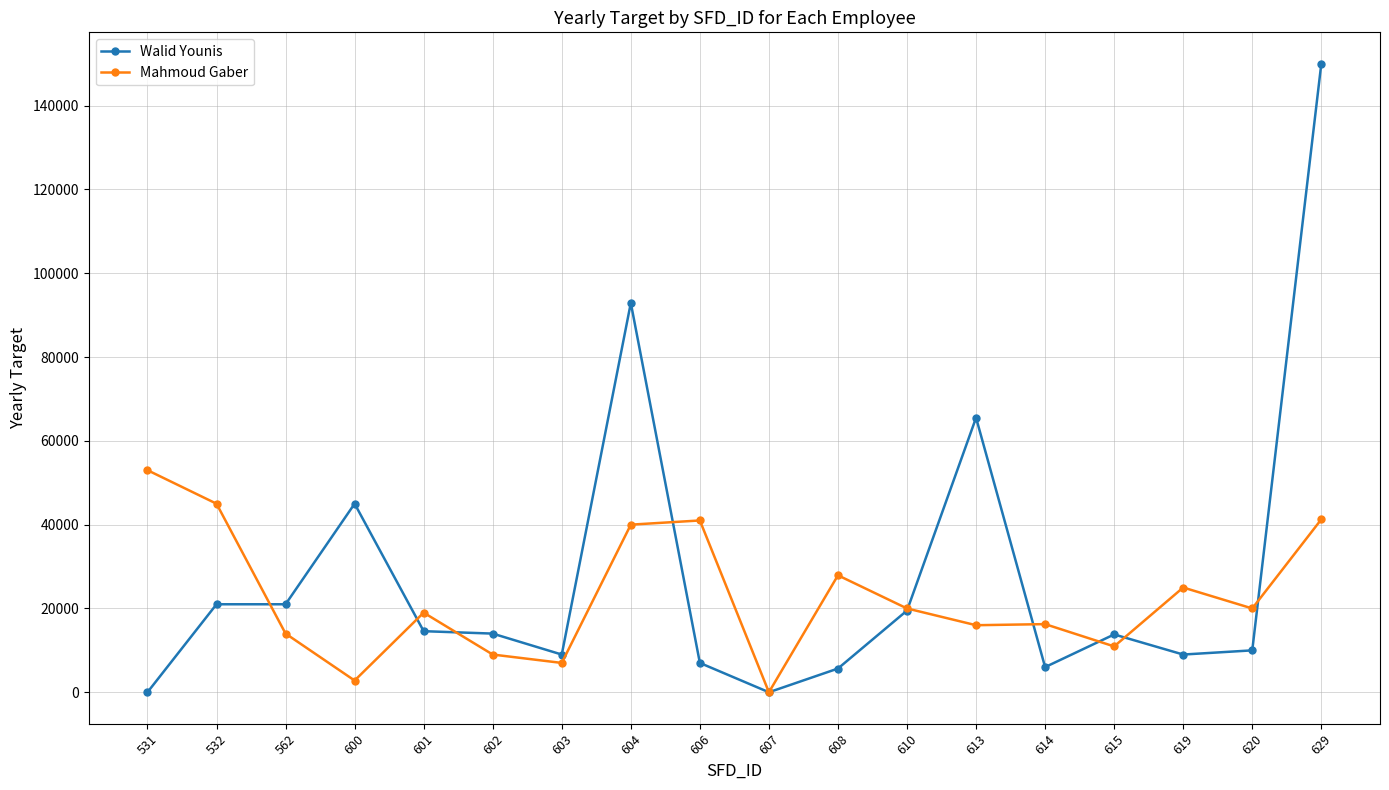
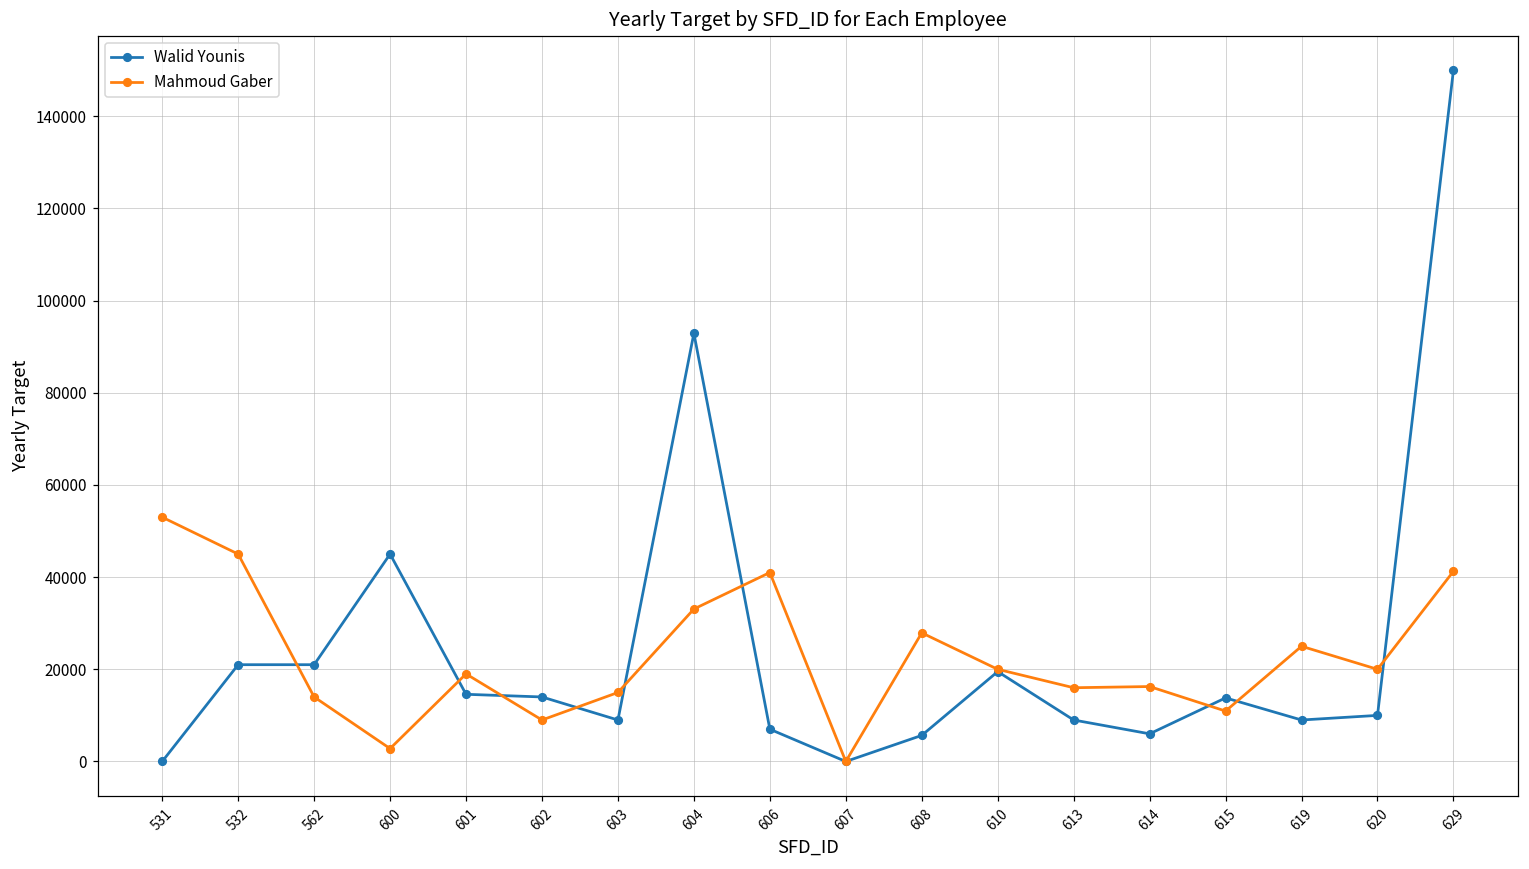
Mahmoud Gaber, 603: 7000 -> 15000
Mahmoud Gaber, 604: 40000 -> 33000
Walid Younis, 613: 66000 -> 9000
